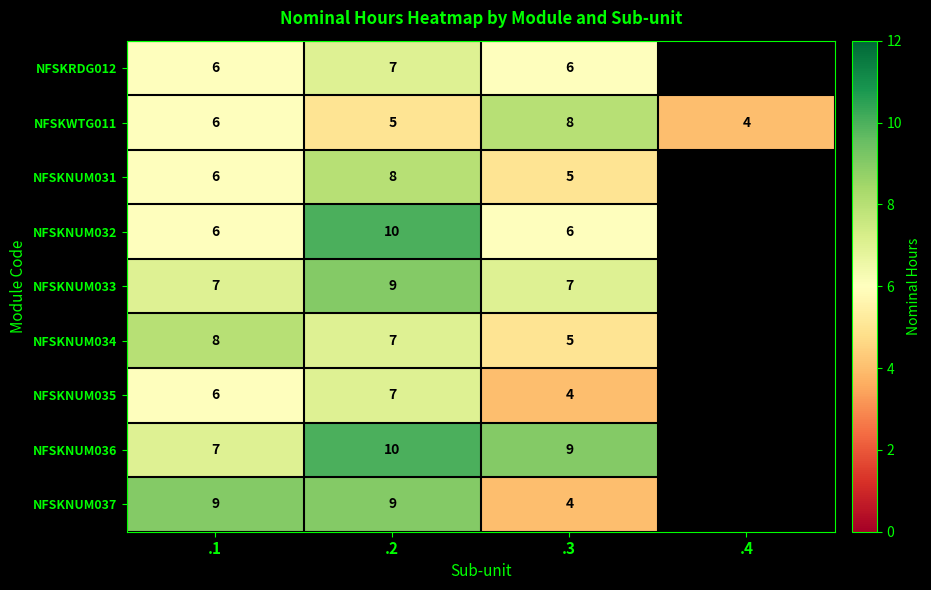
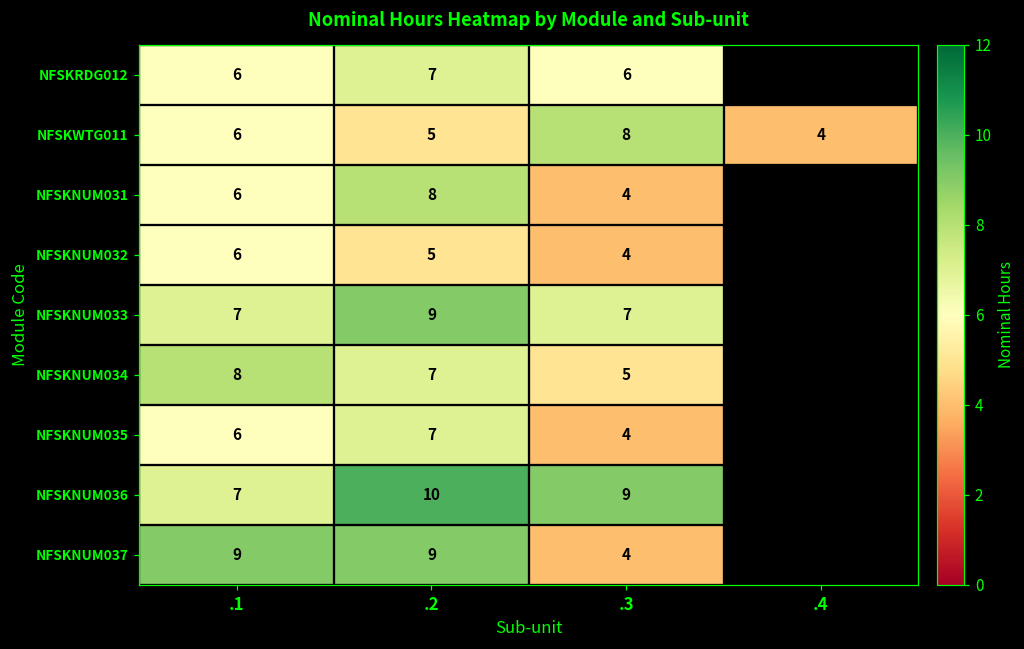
NFSKNUM031, .3: 5 -> 4
NFSKNUM032, .2: 10 -> 5
NFSKNUM032, .3: 6 -> 4
